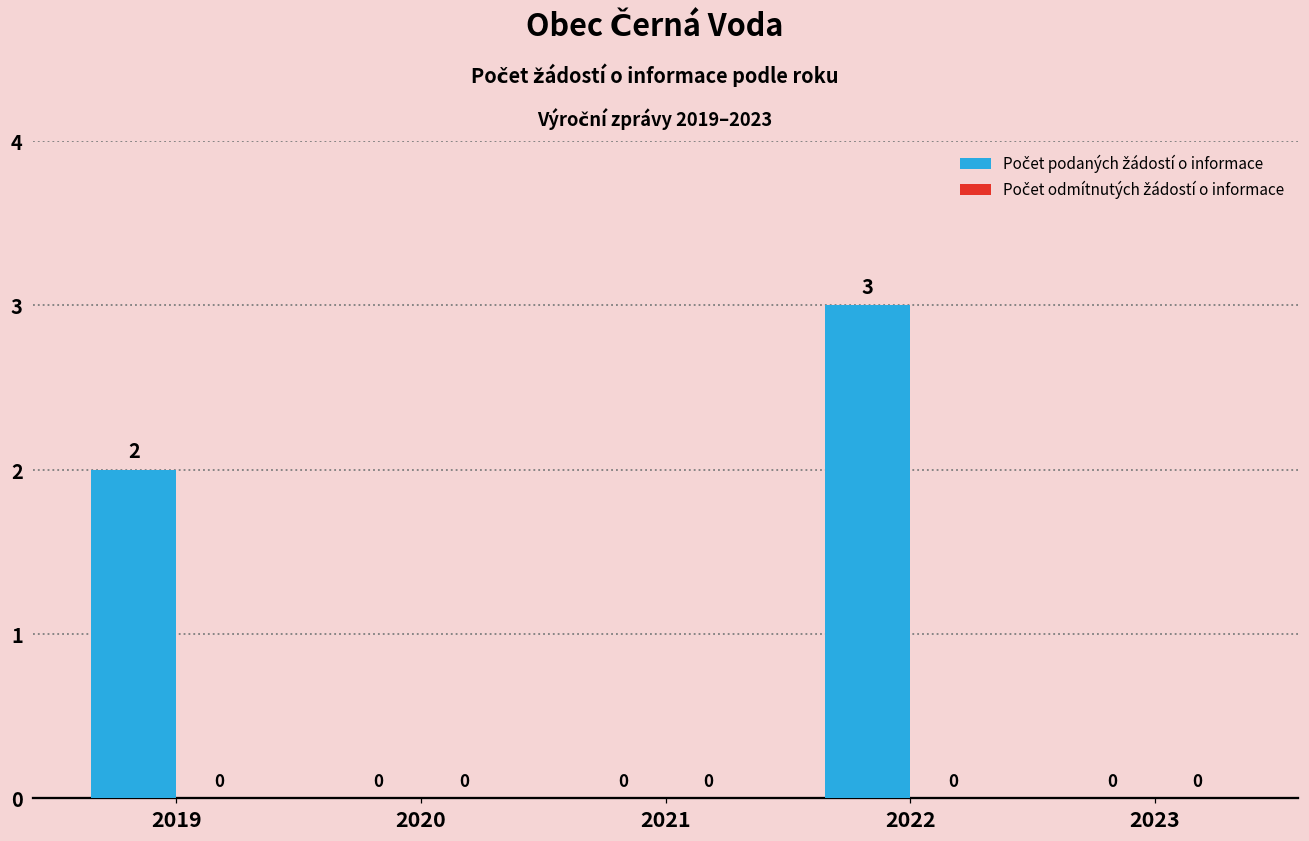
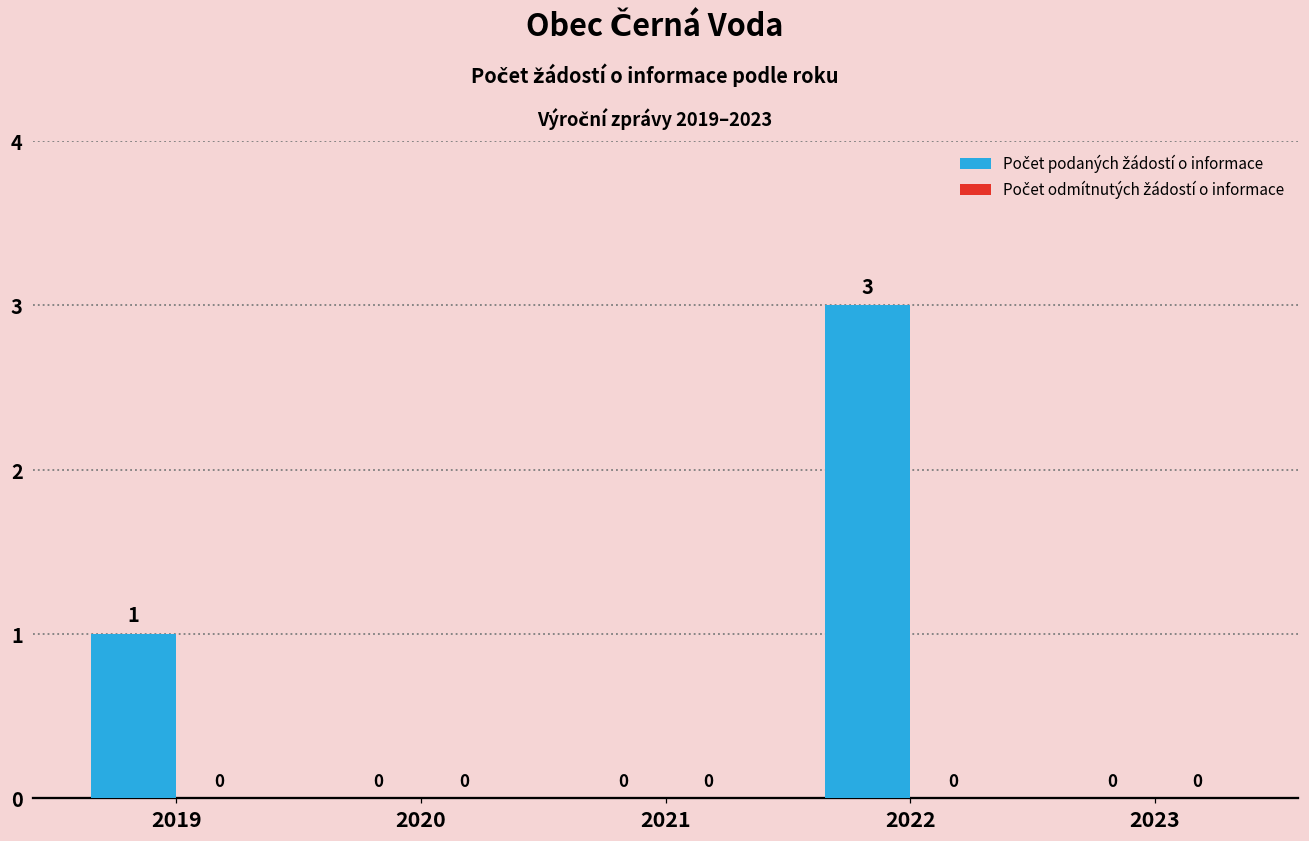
Počet podaných žádostí o informace, 2019: 2 -> 1
